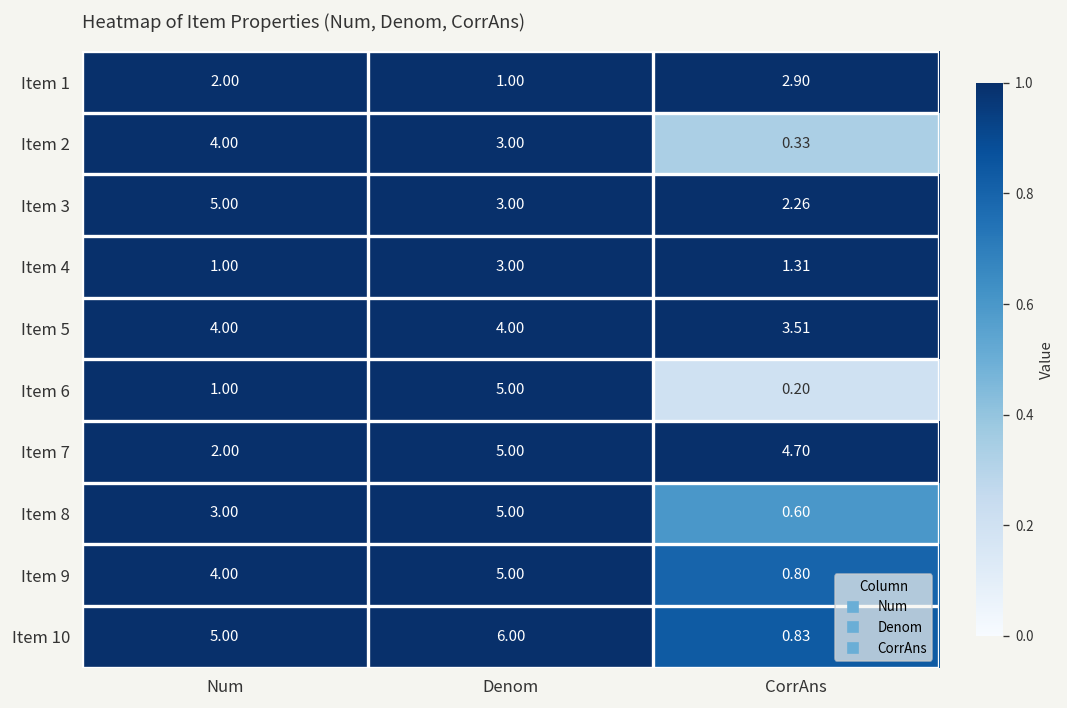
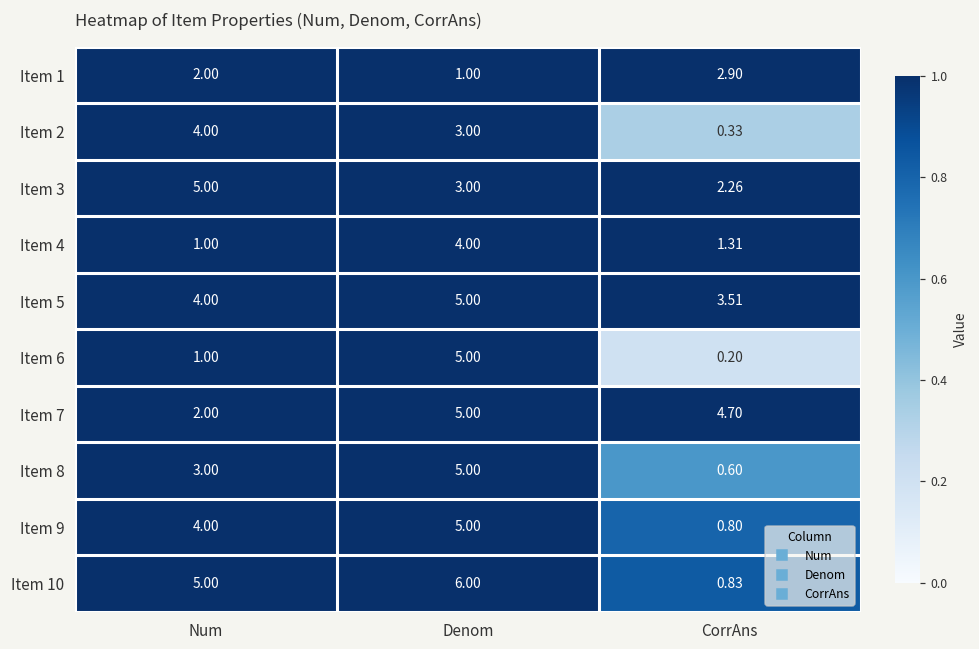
Item 4, Denom: 3.00 -> 4.00
Item 5, Denom: 4.00 -> 5.00
